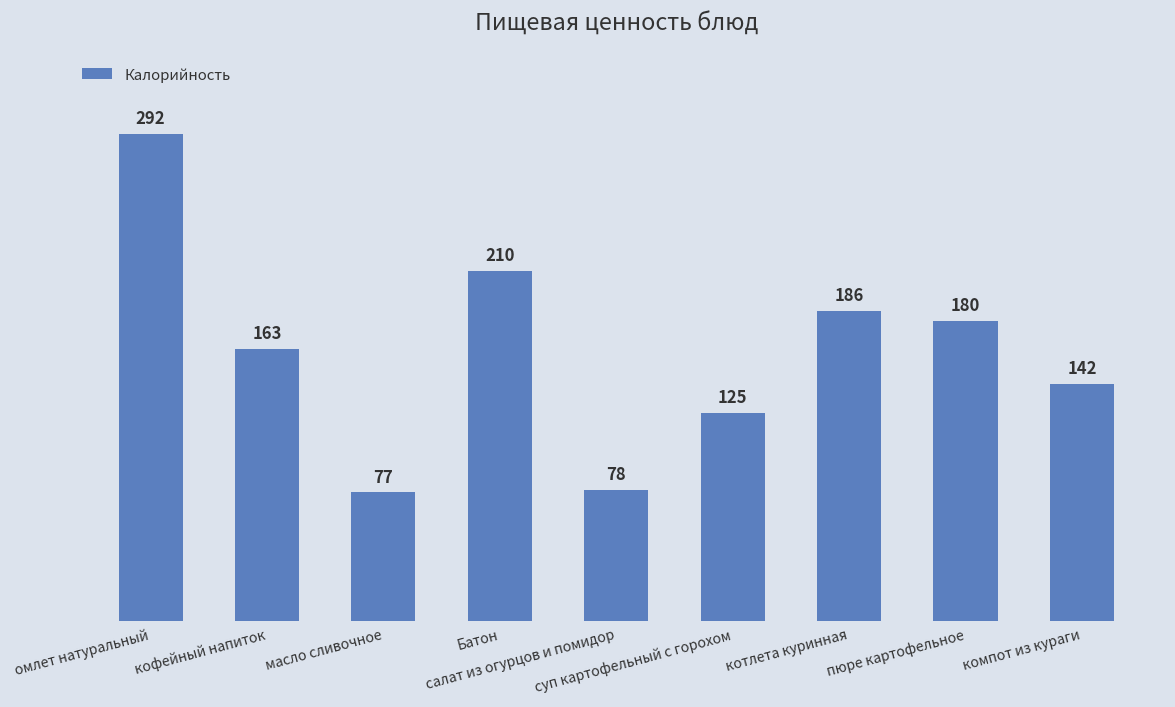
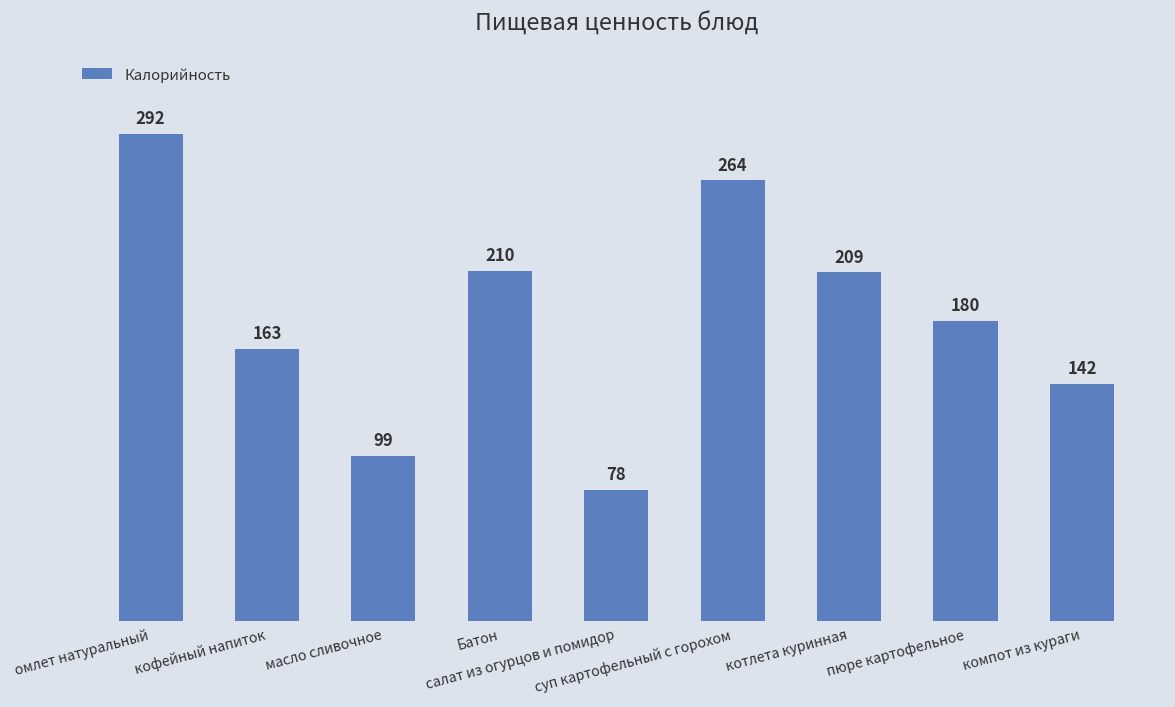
масло сливочное: 77 -> 99
суп картофельный с горохом: 125 -> 264
котлета куринная: 186 -> 209
